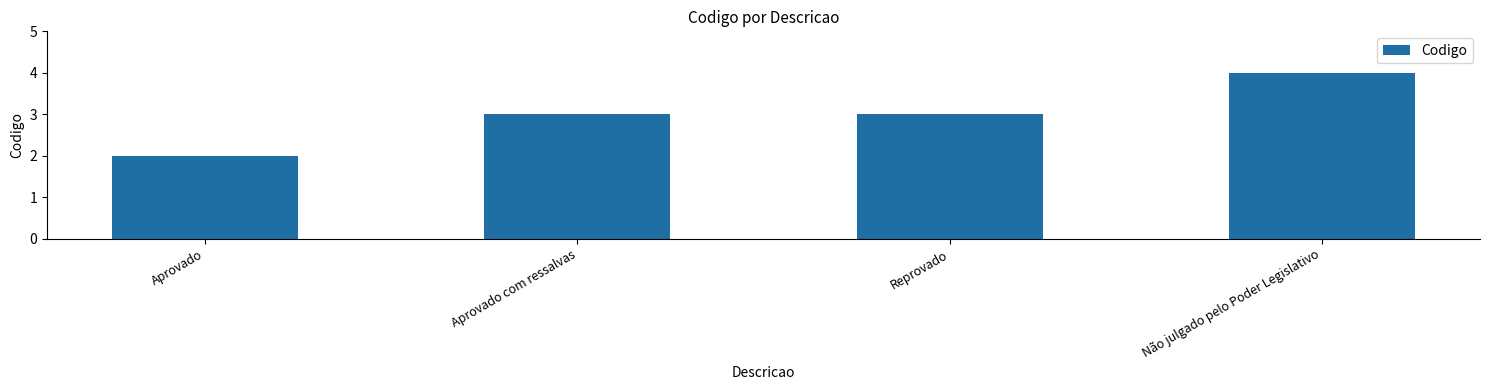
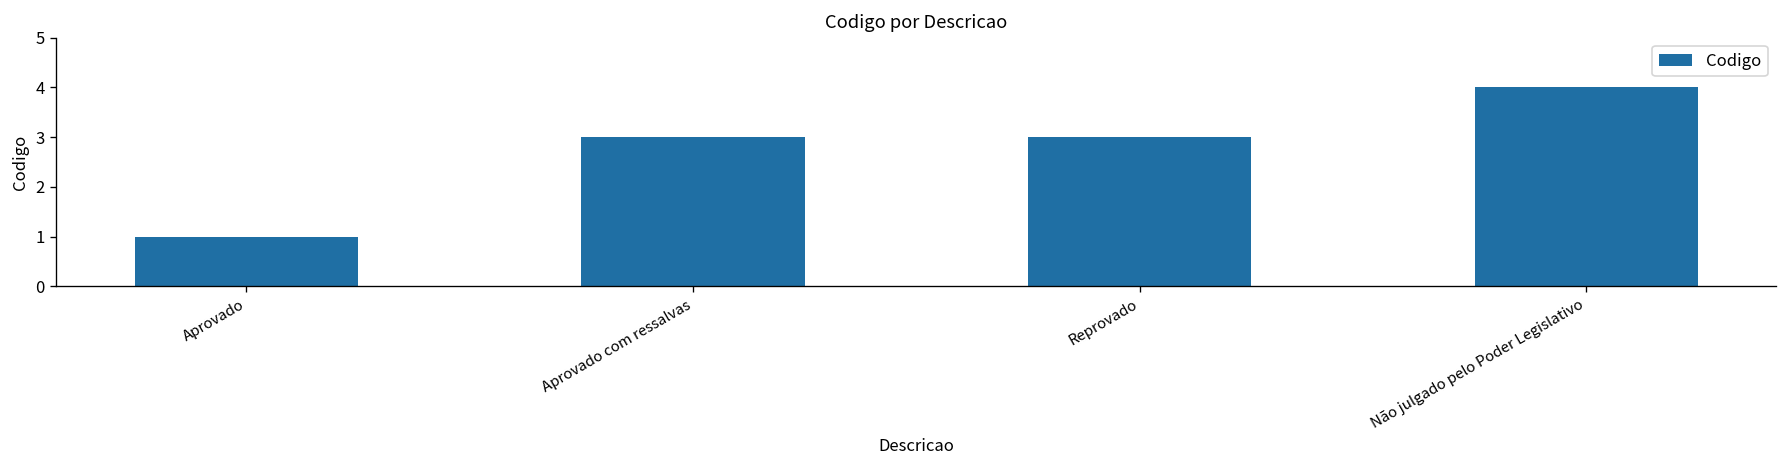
Aprovado: 2 -> 1
